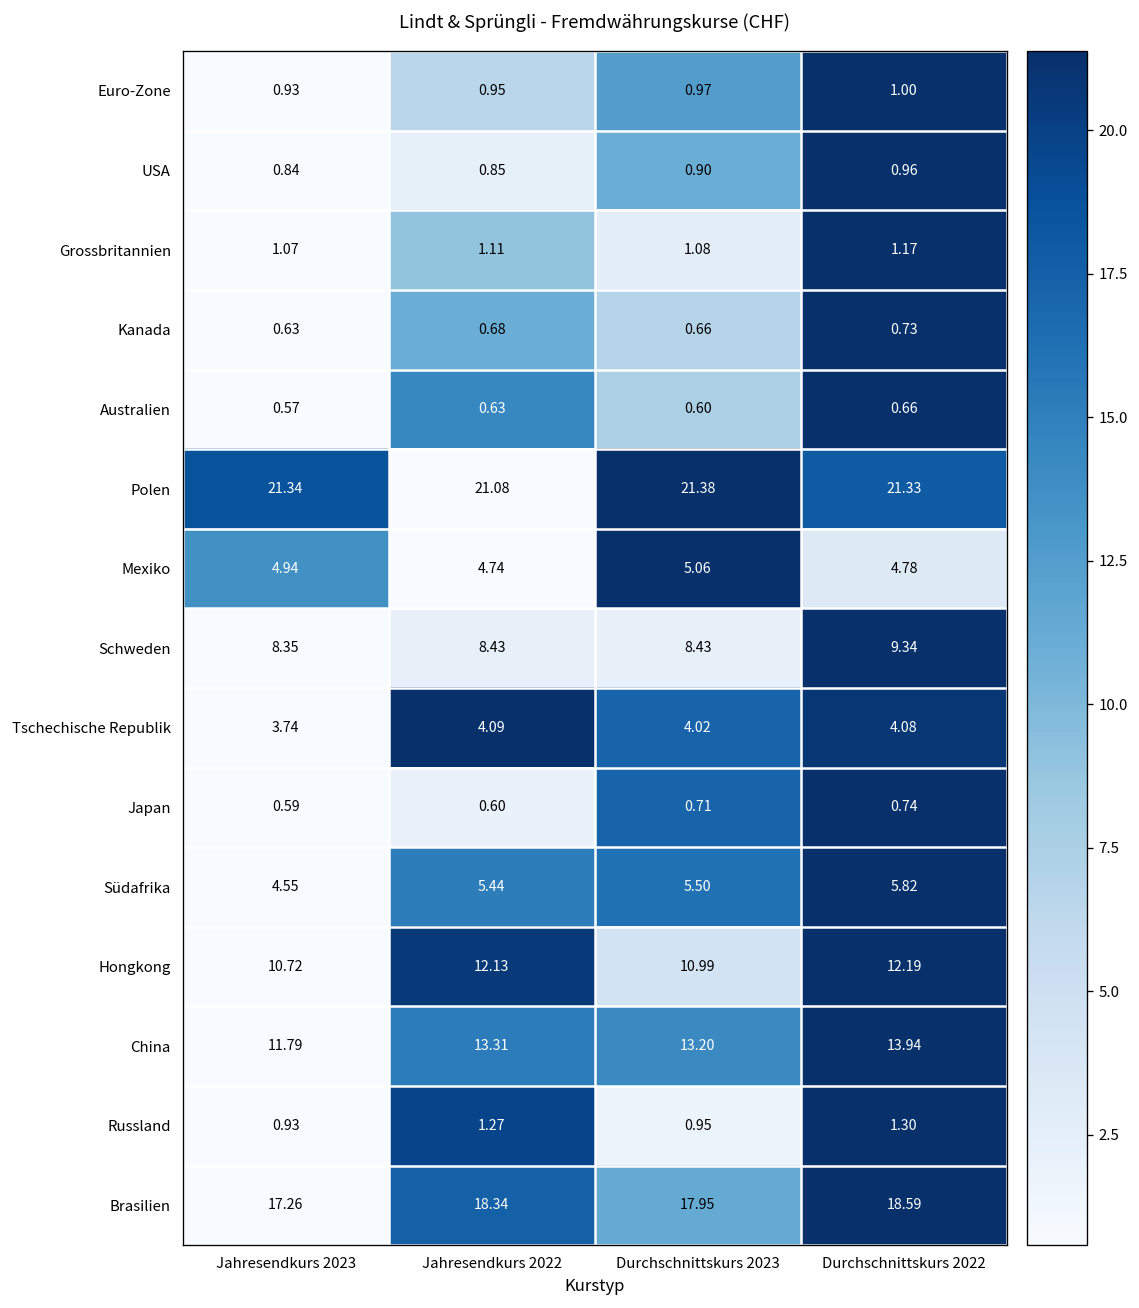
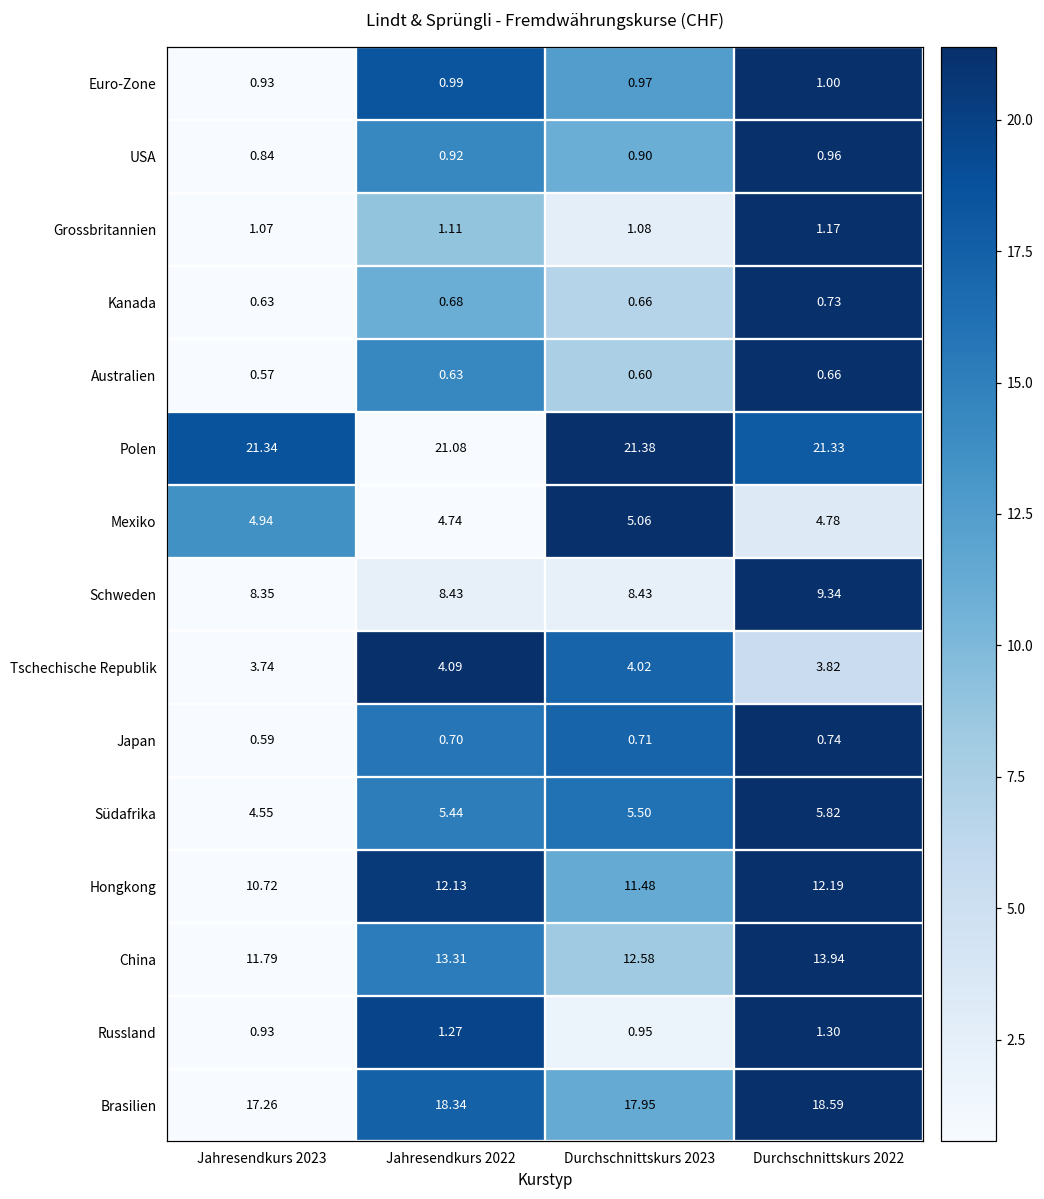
Euro-Zone, Jahresendkurs 2022: 0.95 -> 0.99
USA, Jahresendkurs 2022: 0.85 -> 0.92
Tschechische Republik, Durchschnittskurs 2022: 4.08 -> 3.82
Japan, Jahresendkurs 2022: 0.60 -> 0.70
Hongkong, Durchschnittskurs 2023: 10.99 -> 11.48
China, Durchschnittskurs 2023: 13.20 -> 12.58
